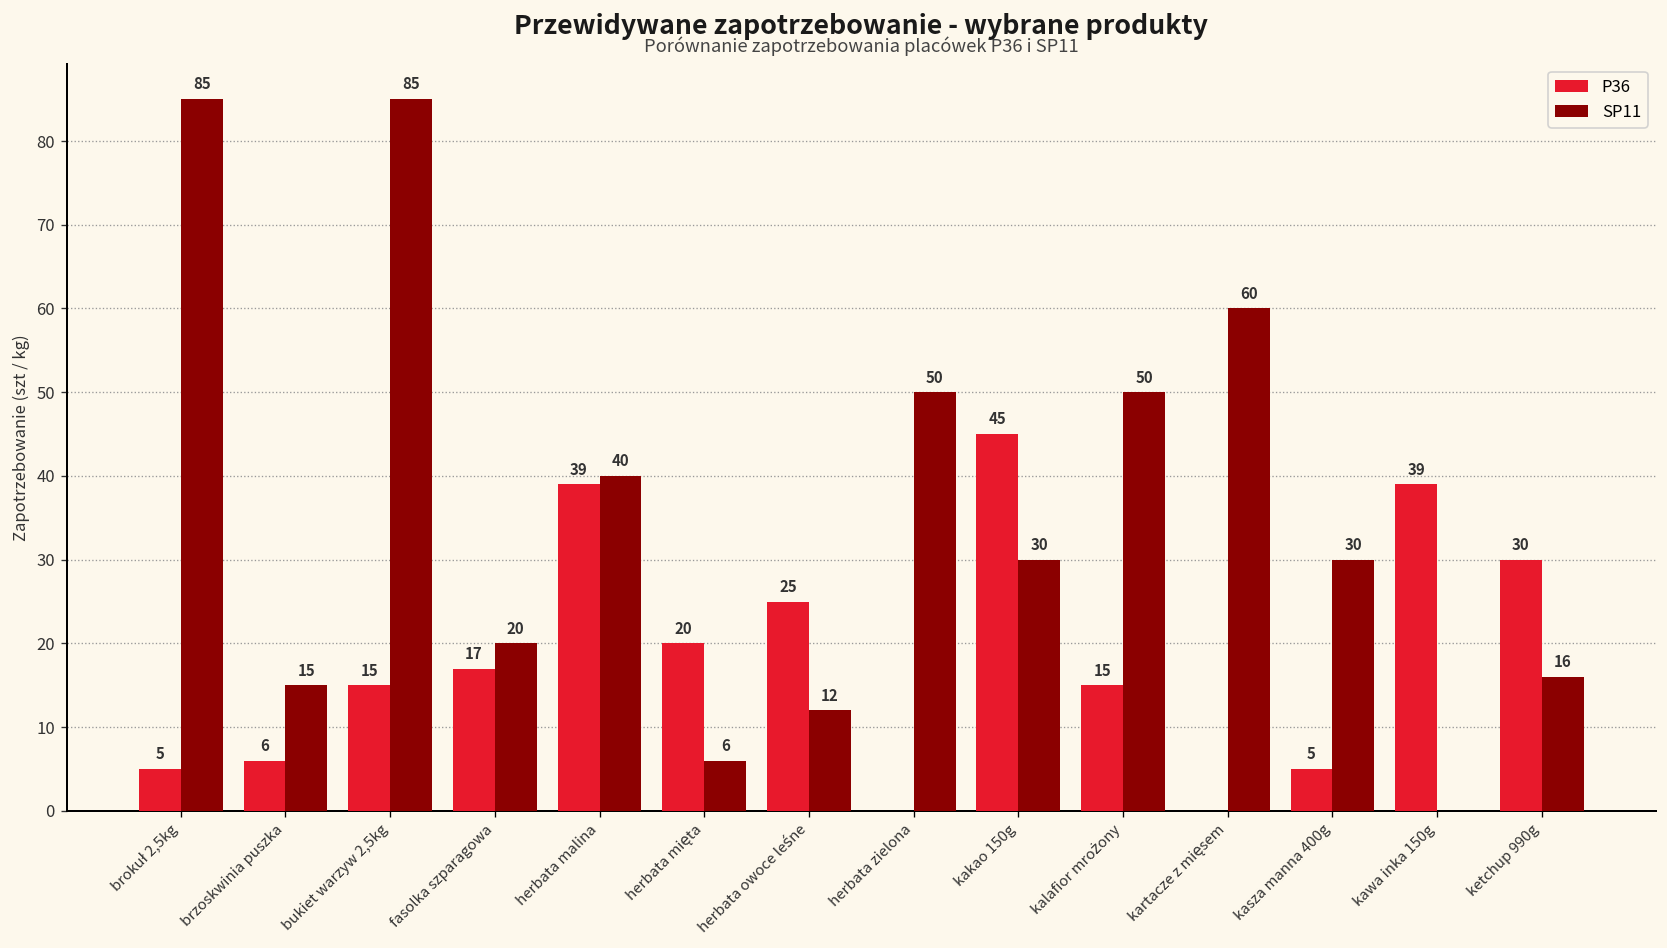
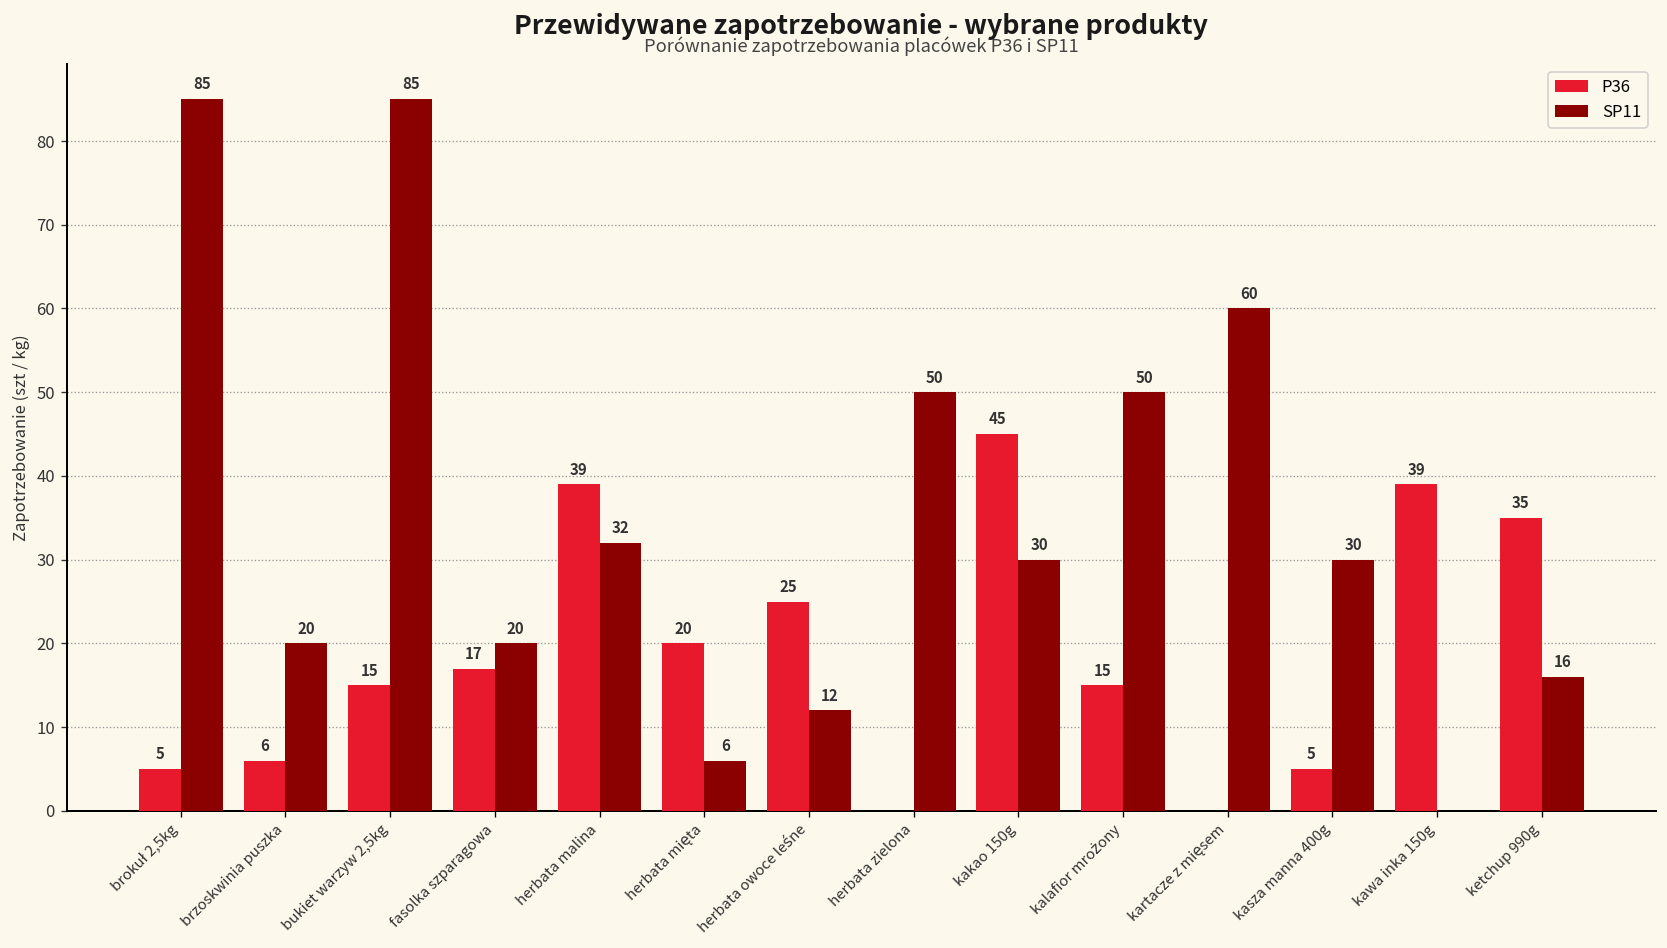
SP11, brzoskwinia puszka: 15 -> 20
SP11, herbata malina: 40 -> 32
P36, ketchup 990g: 30 -> 35
